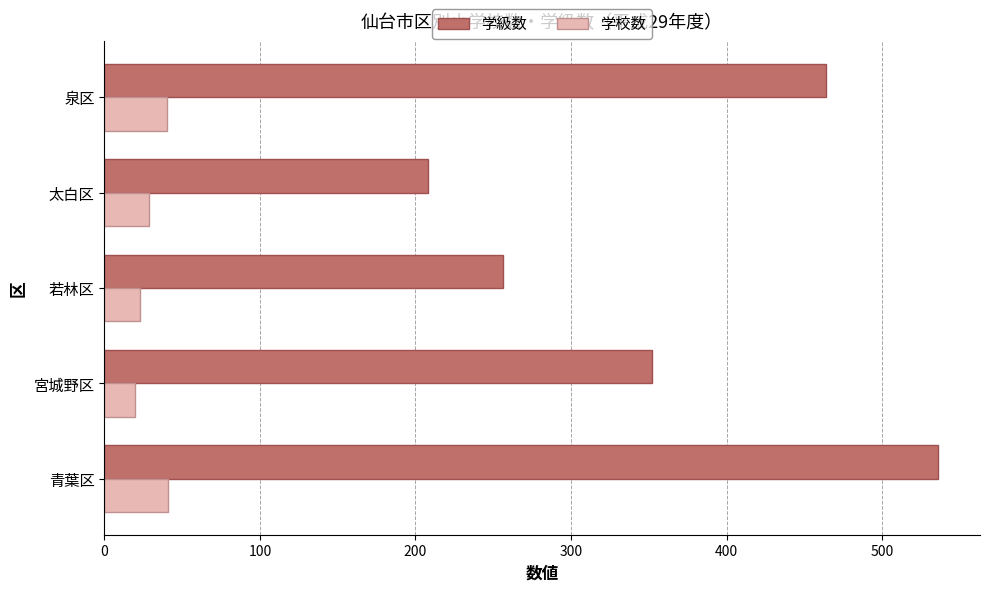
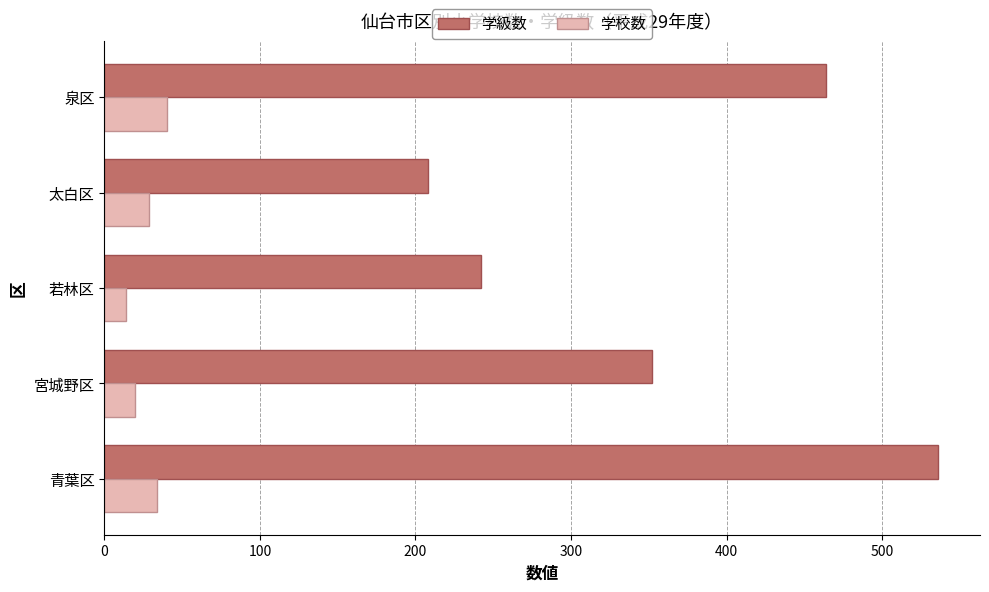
学級数, 若林区: 256 -> 242
学校数, 若林区: 23 -> 14
学校数, 青葉区: 41 -> 34
